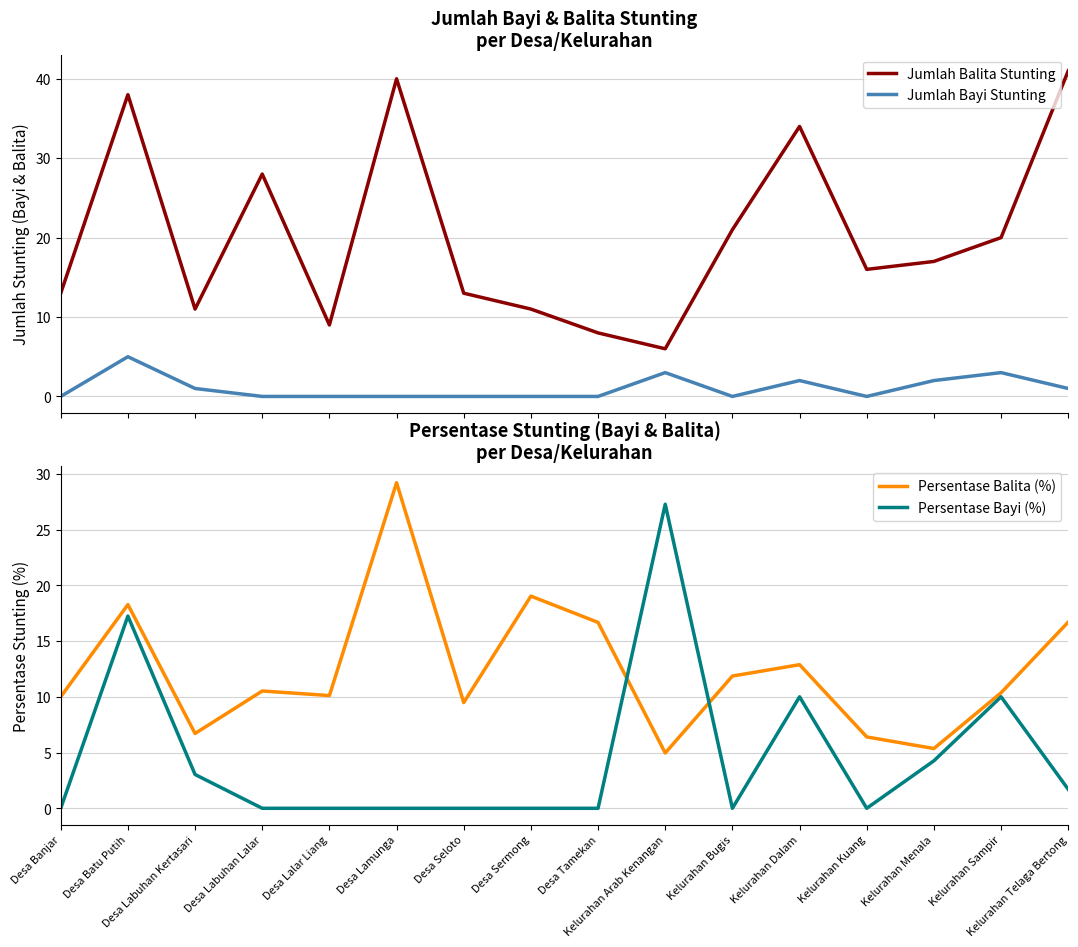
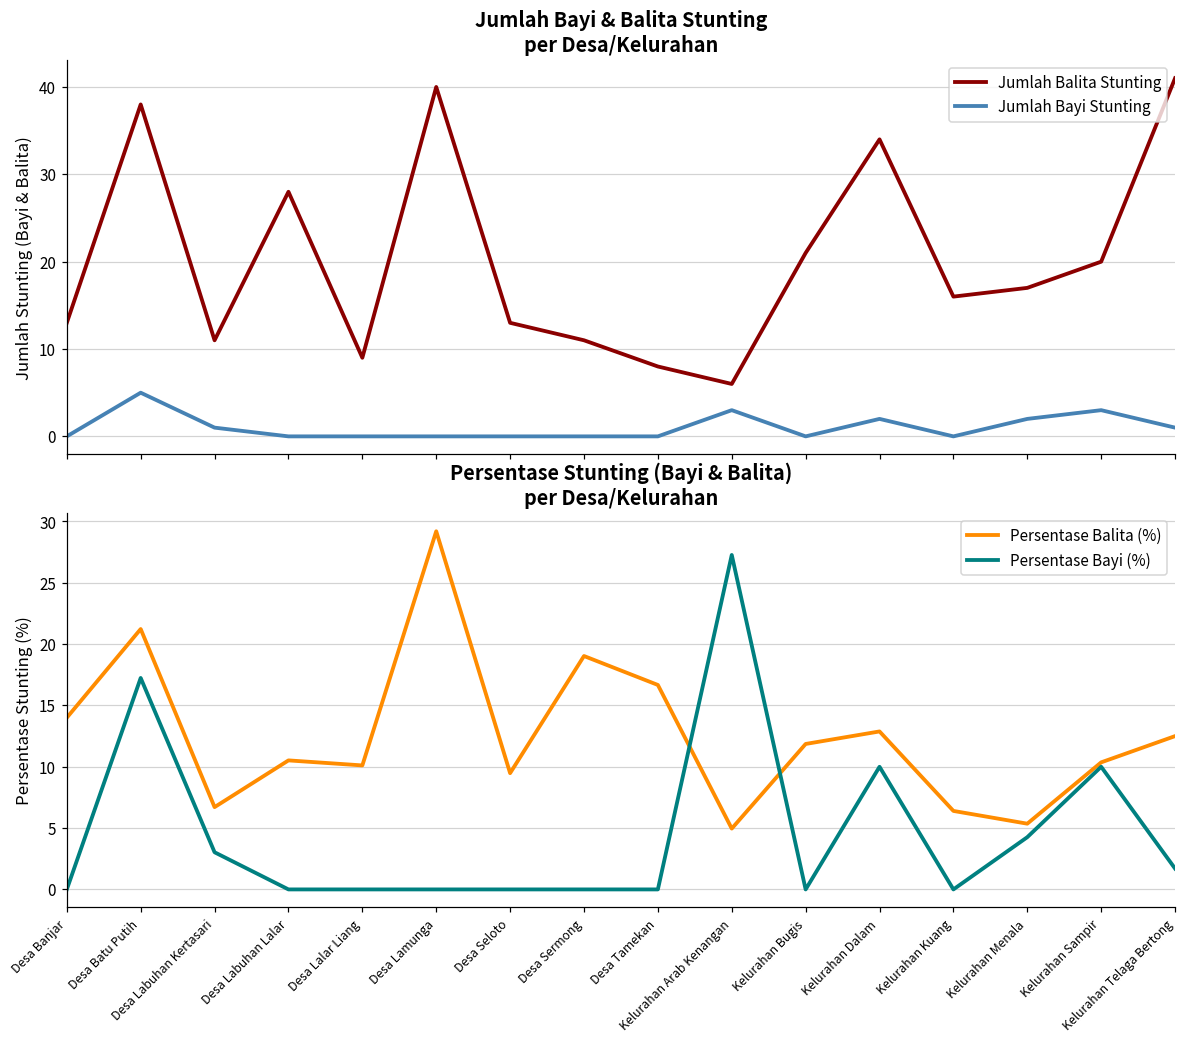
Persentase Stunting (Bayi & Balita) per Desa/Kelurahan, Persentase Balita (%), Desa Banjar: 10 -> 14
Persentase Stunting (Bayi & Balita) per Desa/Kelurahan, Persentase Balita (%), Desa Batu Putih: 18.3 -> 21.2
Persentase Stunting (Bayi & Balita) per Desa/Kelurahan, Persentase Balita (%), Kelurahan Telaga Bertong: 16.7 -> 12.5
